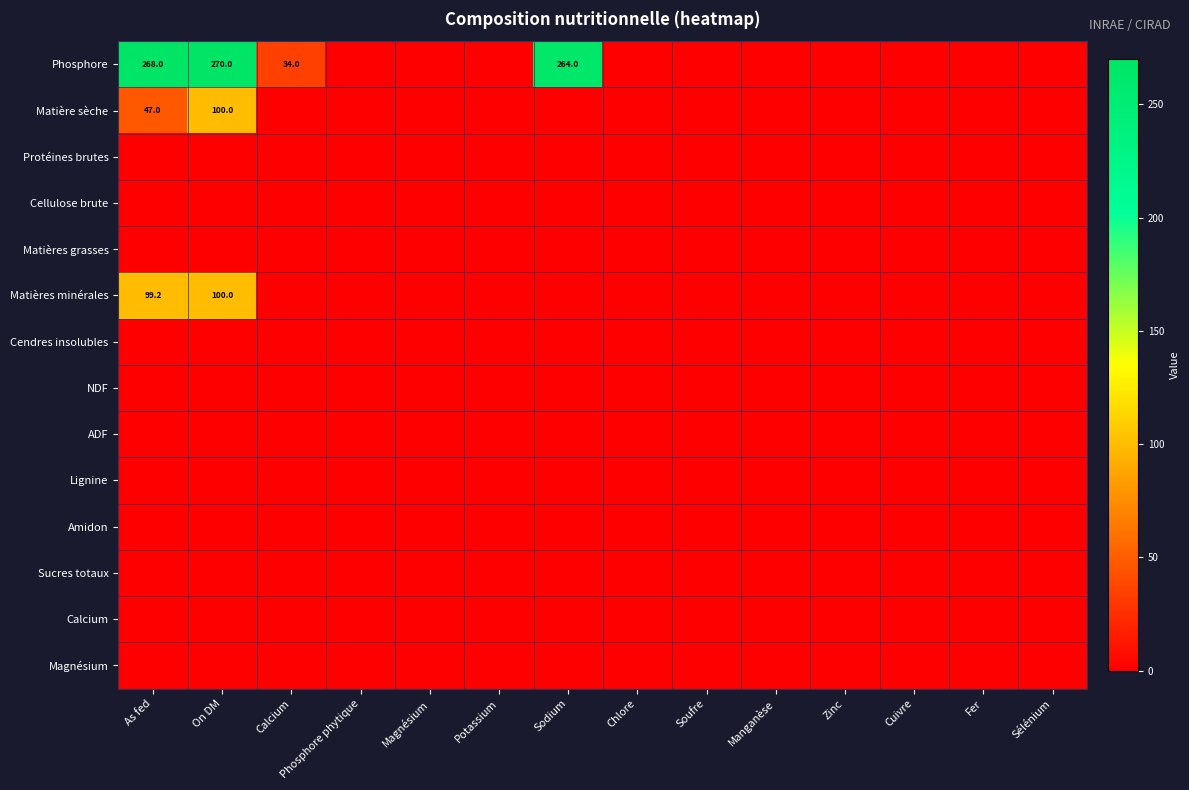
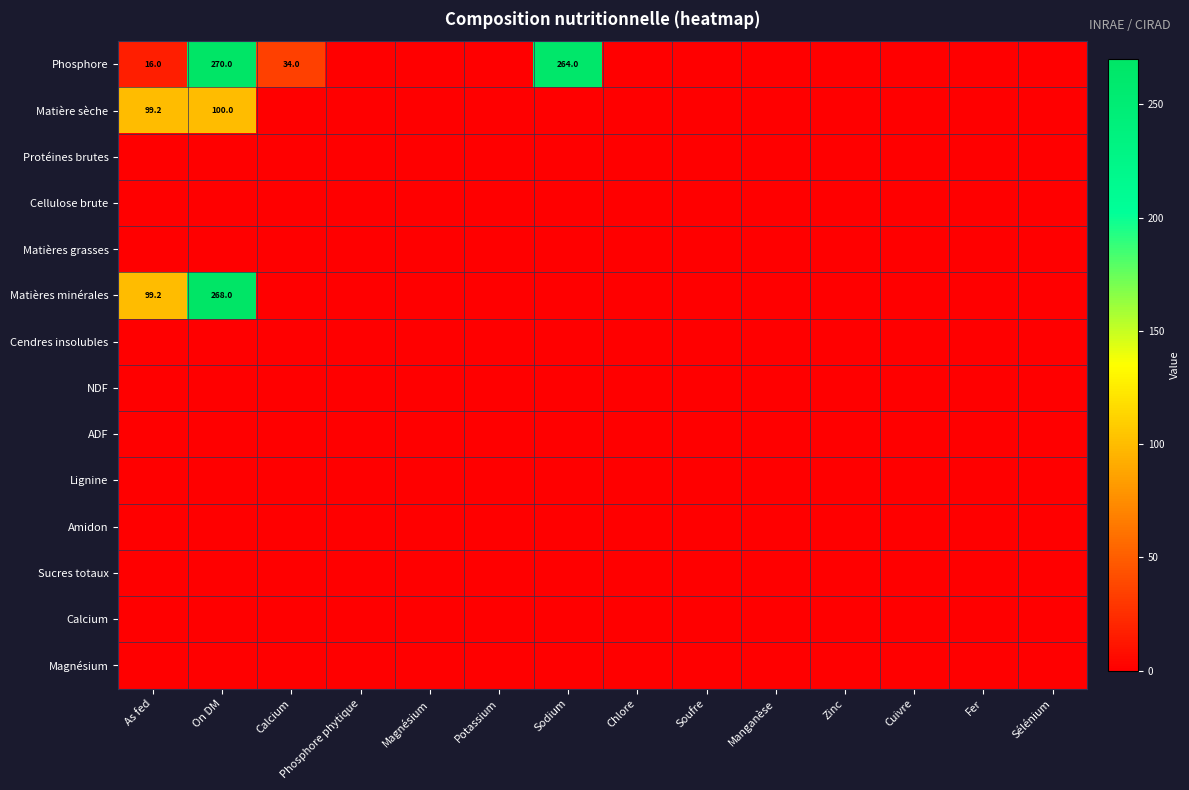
Phosphore, As fed: 268.0 -> 16.0
Matière sèche, As fed: 47.0 -> 99.2
Matières minérales, On DM: 100.0 -> 268.0
